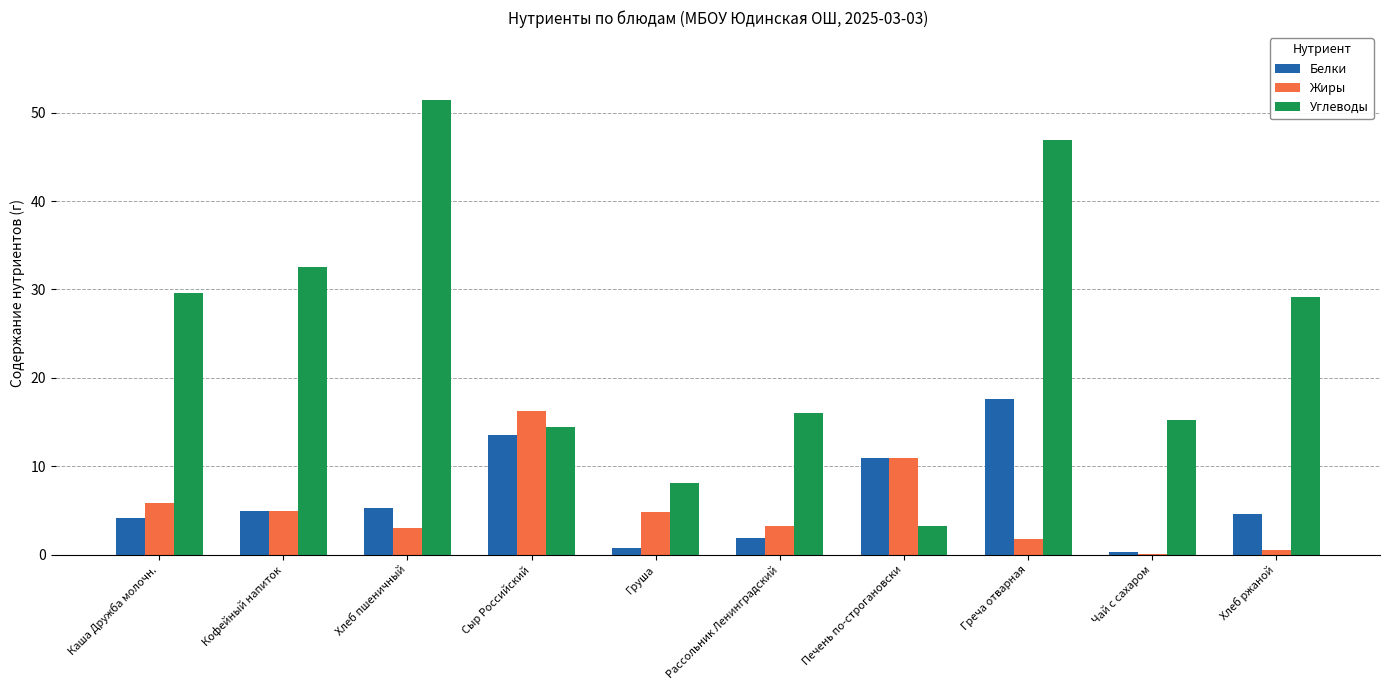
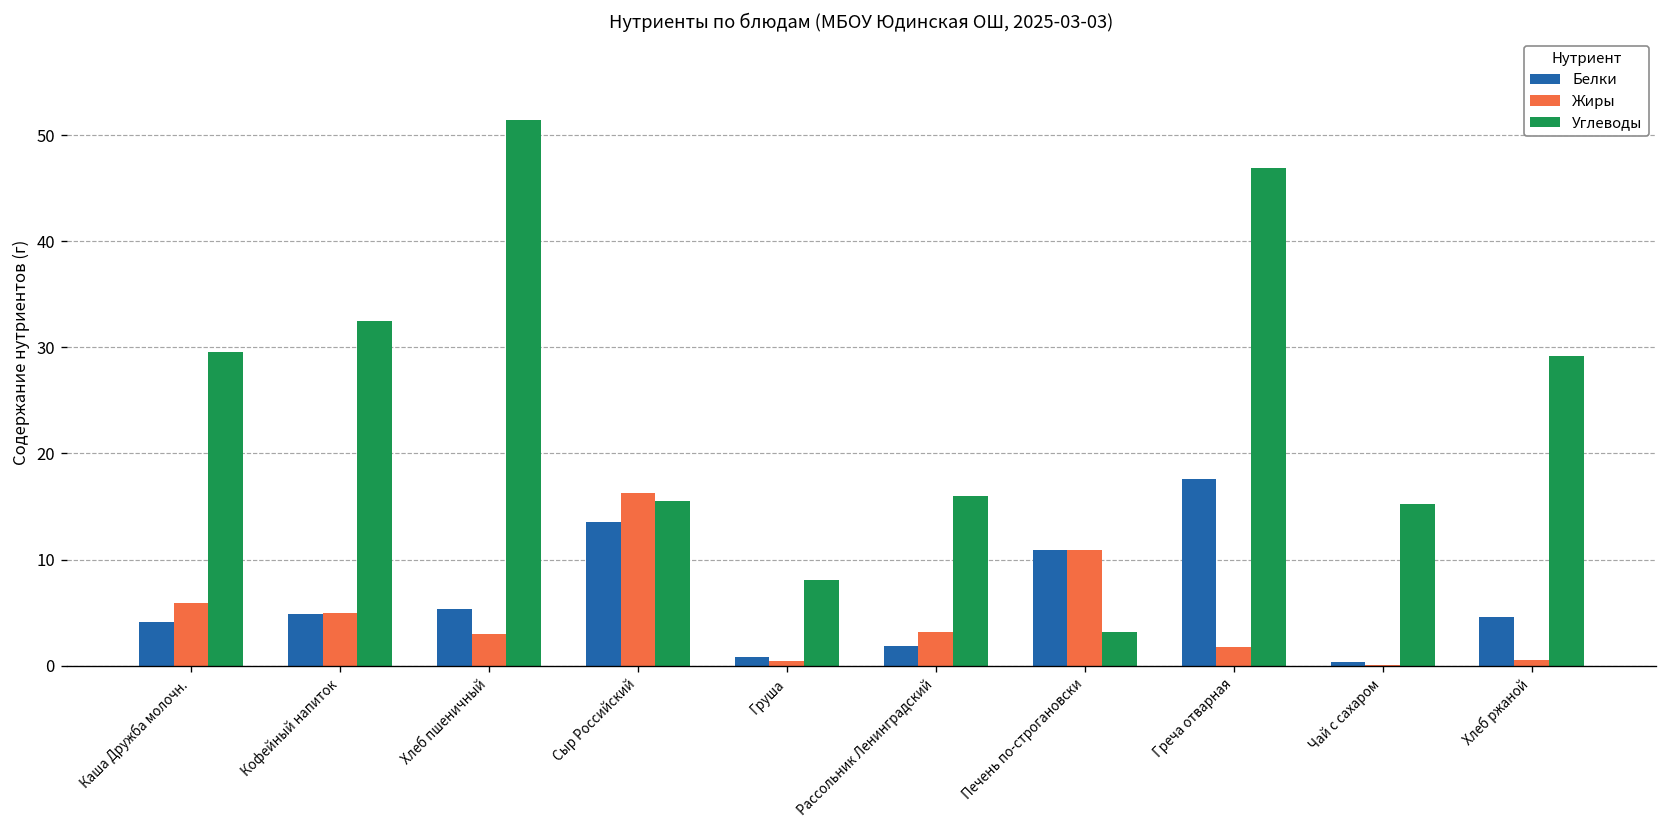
Углеводы, Сыр Российский: 15 -> 16
Жиры, Груша: 5 -> 0
